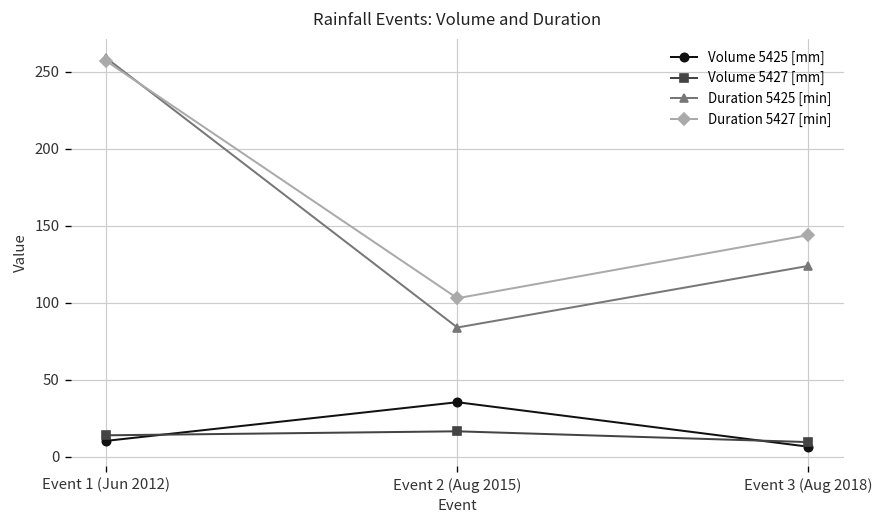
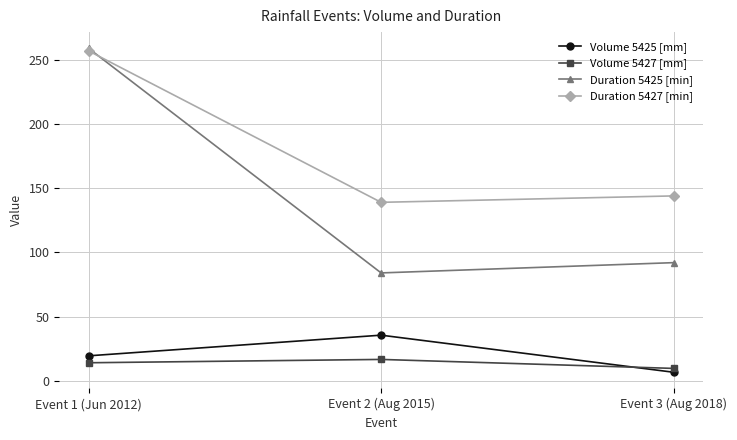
Volume 5425 [mm], Event 1 (Jun 2012): 10 -> 19
Duration 5427 [min], Event 2 (Aug 2015): 103 -> 139
Duration 5425 [min], Event 3 (Aug 2018): 124 -> 92
